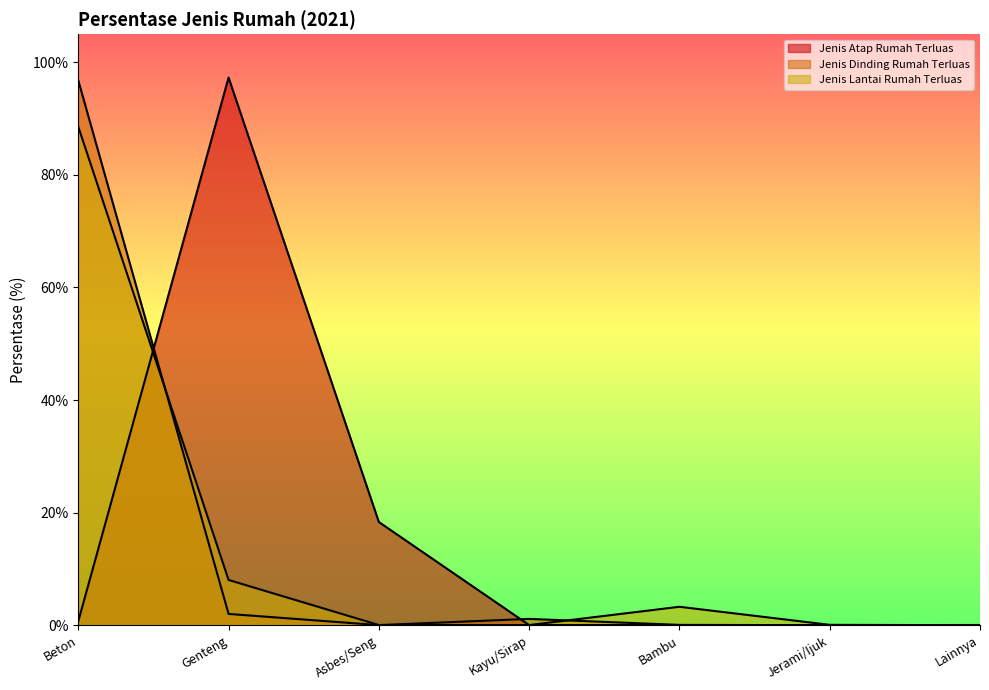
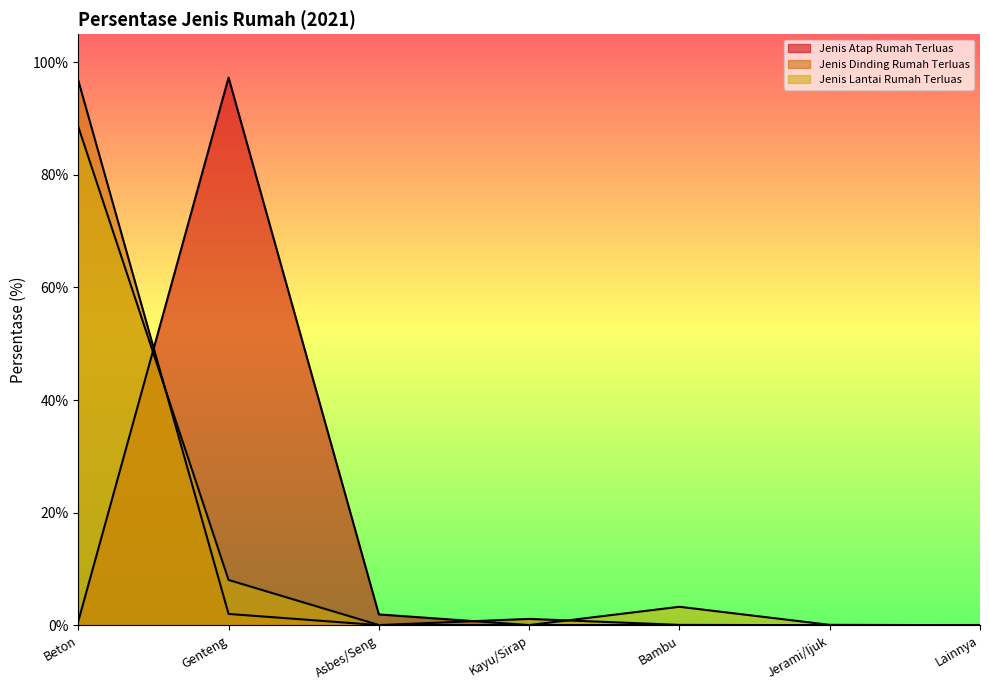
Jenis Atap Rumah Terluas, Asbes/Seng: 18% -> 2%
